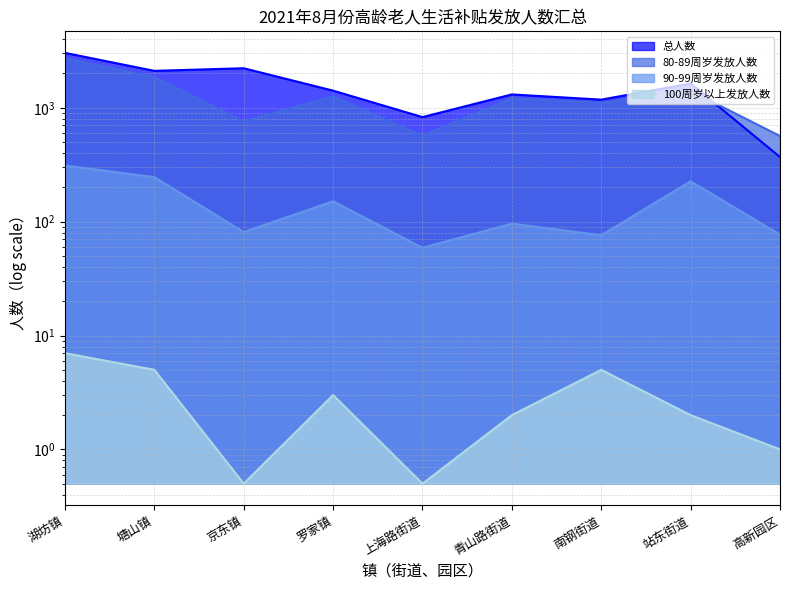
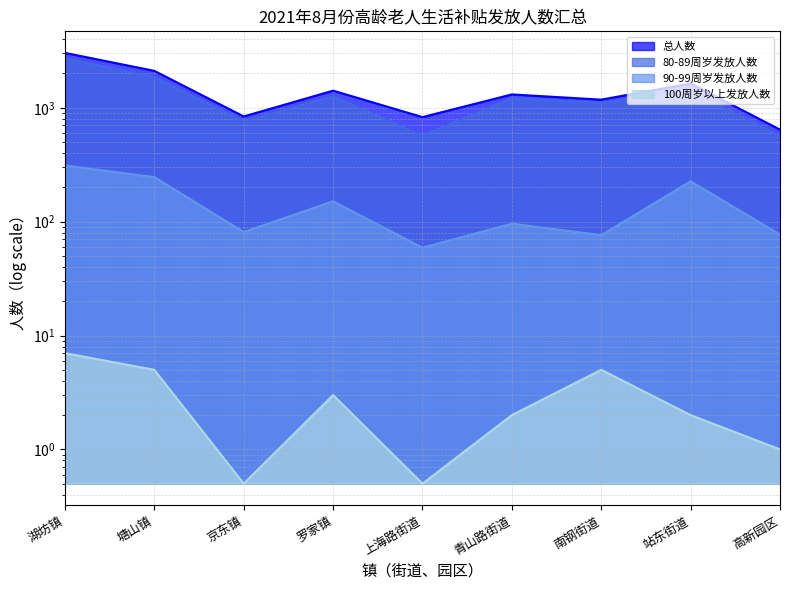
总人数, 京东镇: 2200 -> 800
总人数, 高新园区: 370 -> 600
